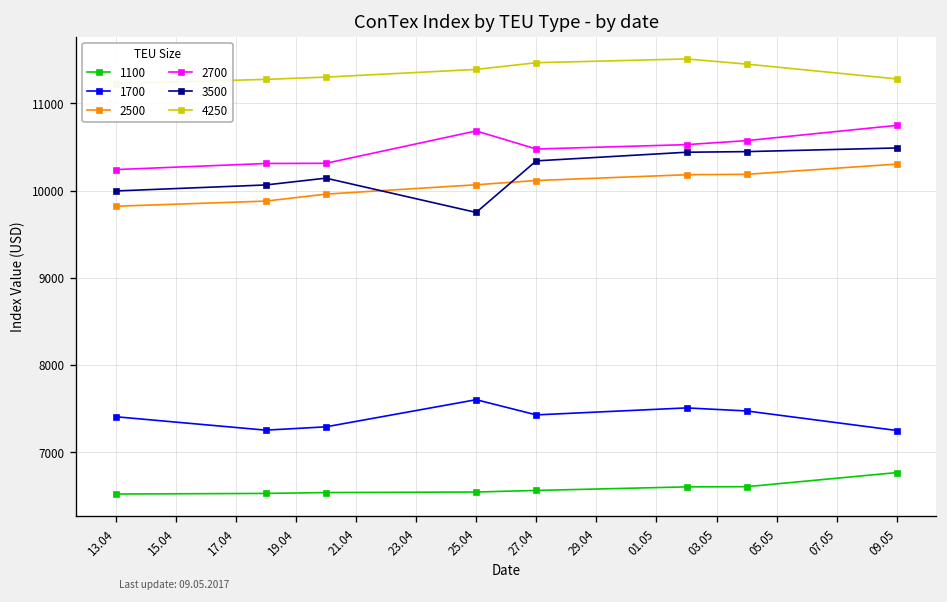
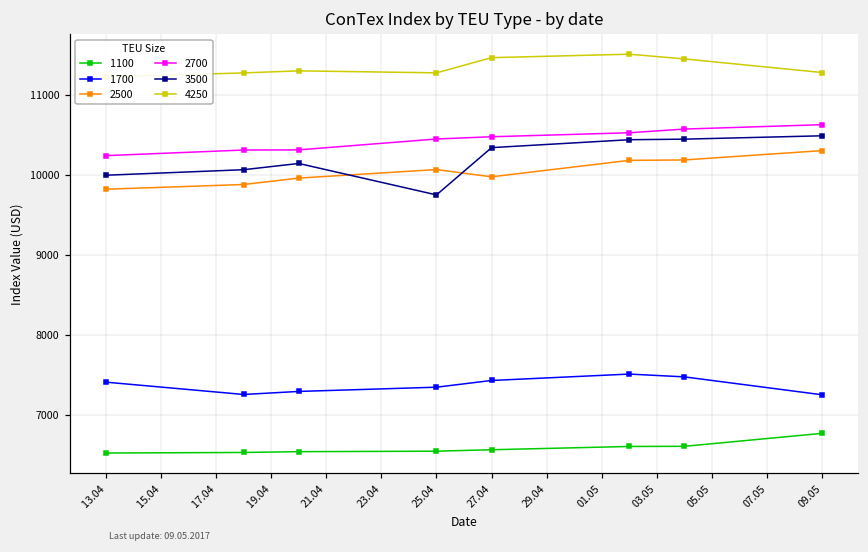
1700, 25.04: 7600 -> 7300
2700, 25.04: 10700 -> 10400
4250, 25.04: 11400 -> 11300
2500, 27.04: 10100 -> 10000
2700, 09.05: 10700 -> 10600
